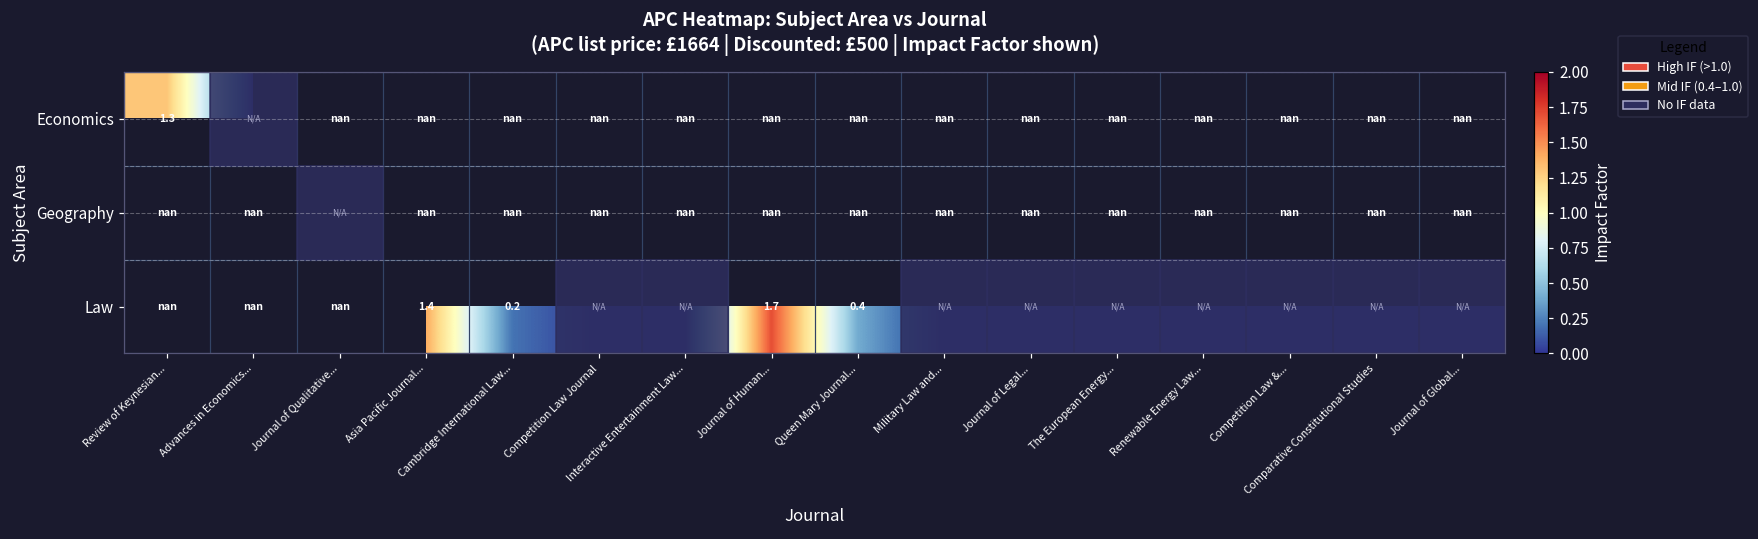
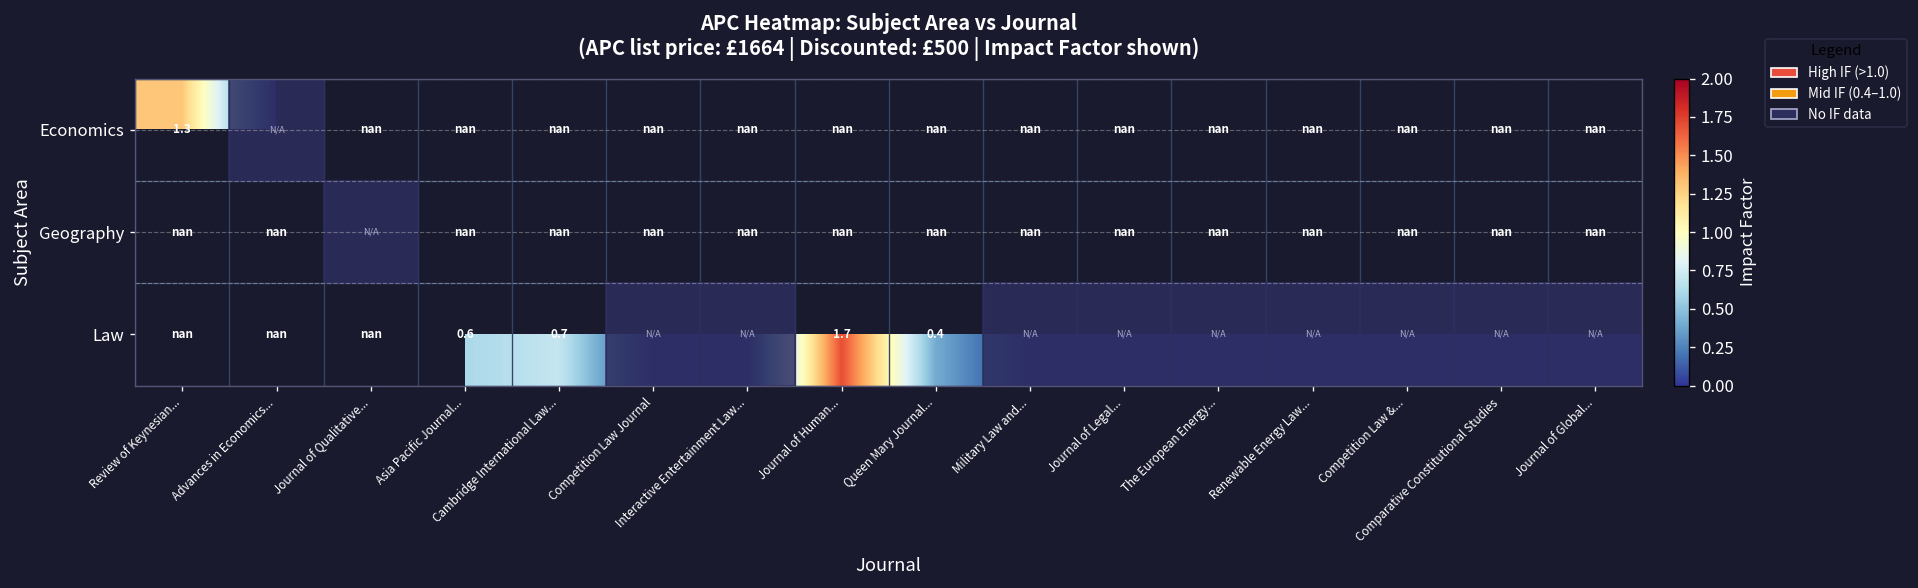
Law, Asia Pacific Journal...: 1.4 -> 0.6
Law, Cambridge International Law...: 0.2 -> 0.7
